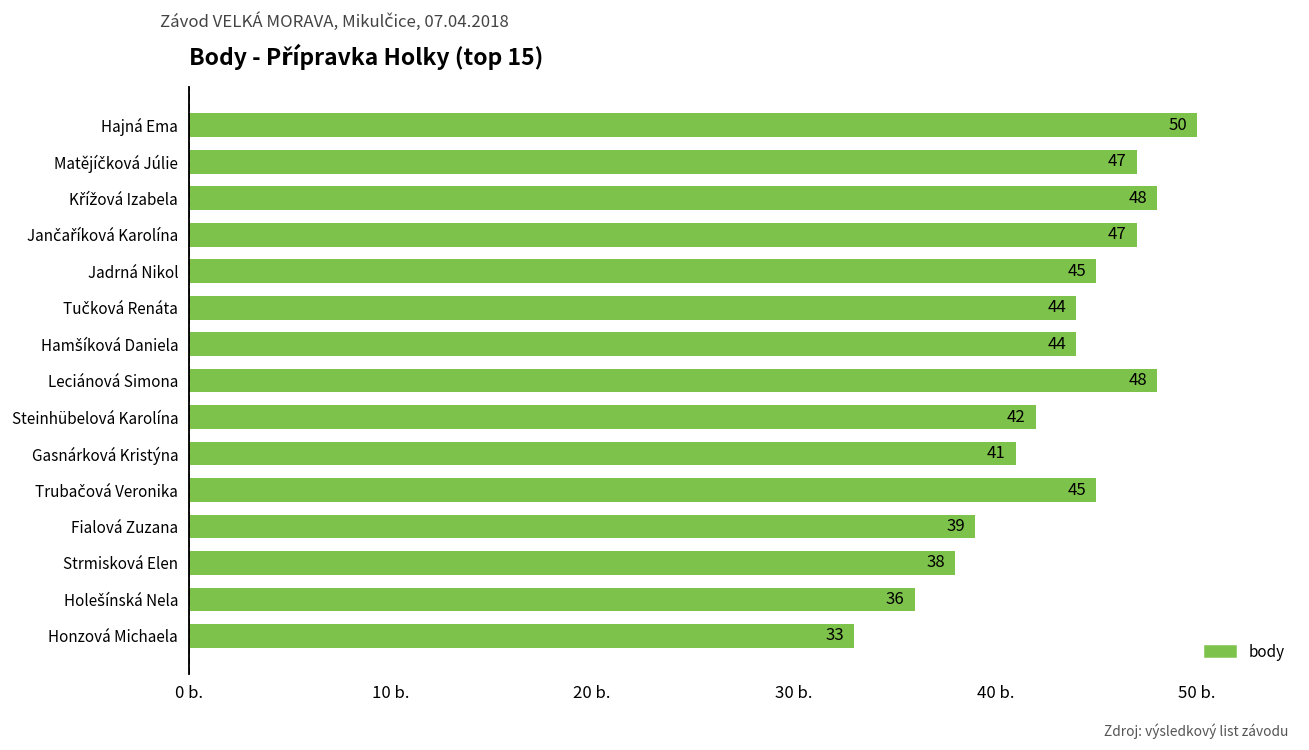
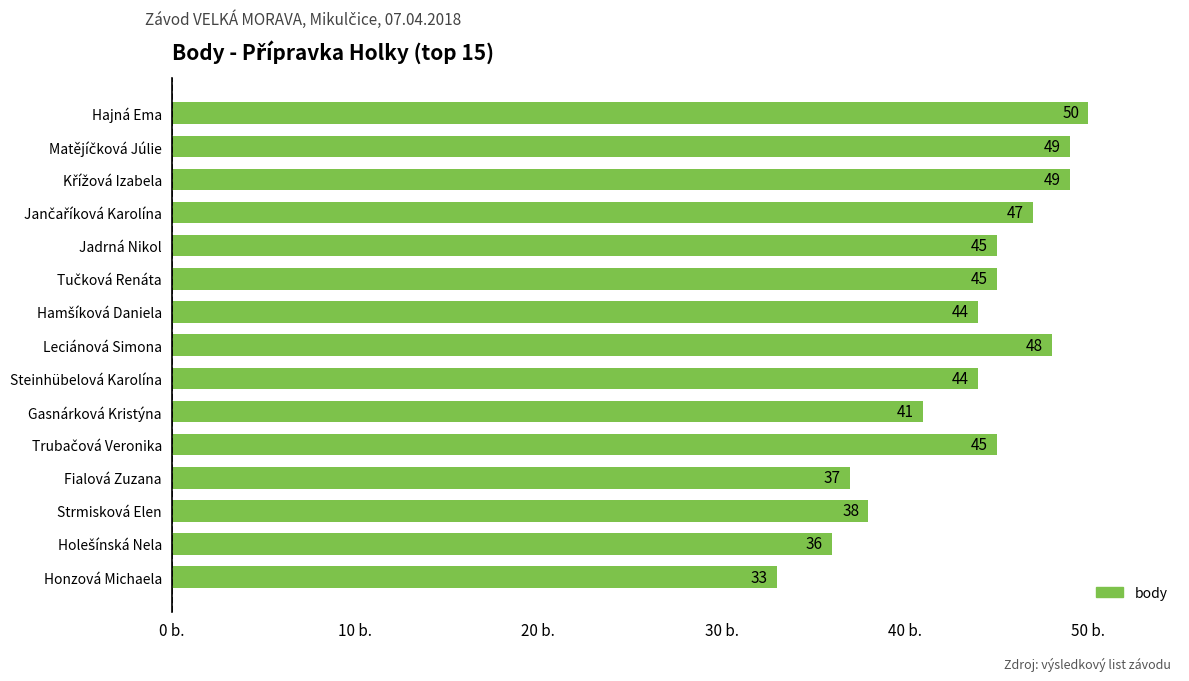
Matějíčková Júlie: 47 -> 49
Křížová Izabela: 48 -> 49
Tučková Renáta: 44 -> 45
Steinhübelová Karolína: 42 -> 44
Fialová Zuzana: 39 -> 37
